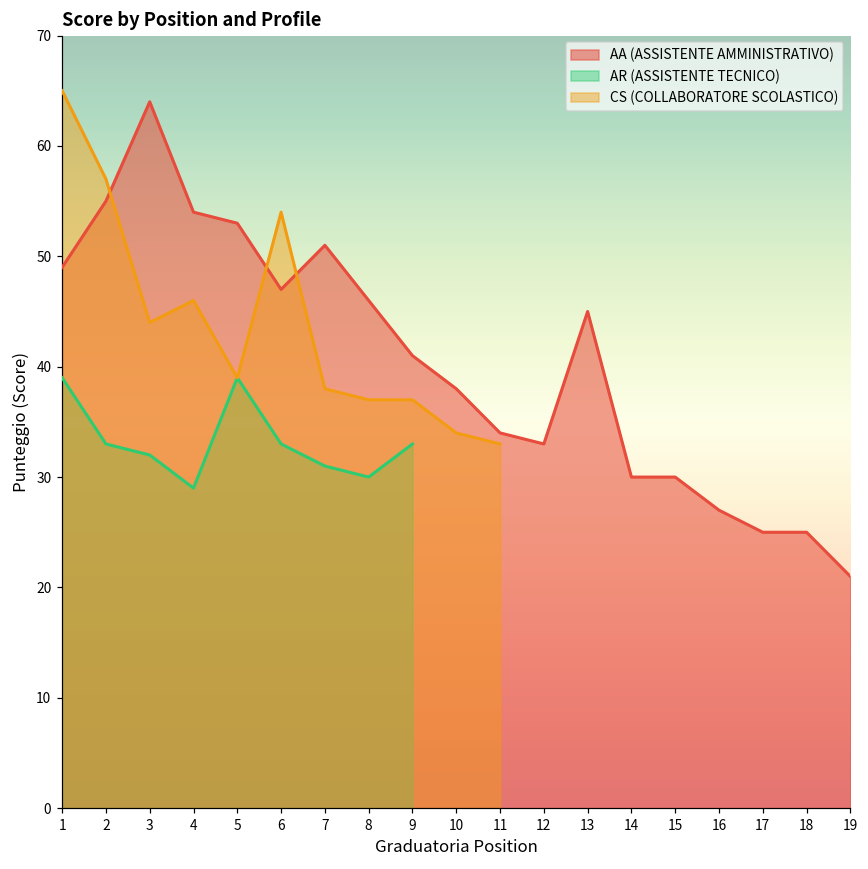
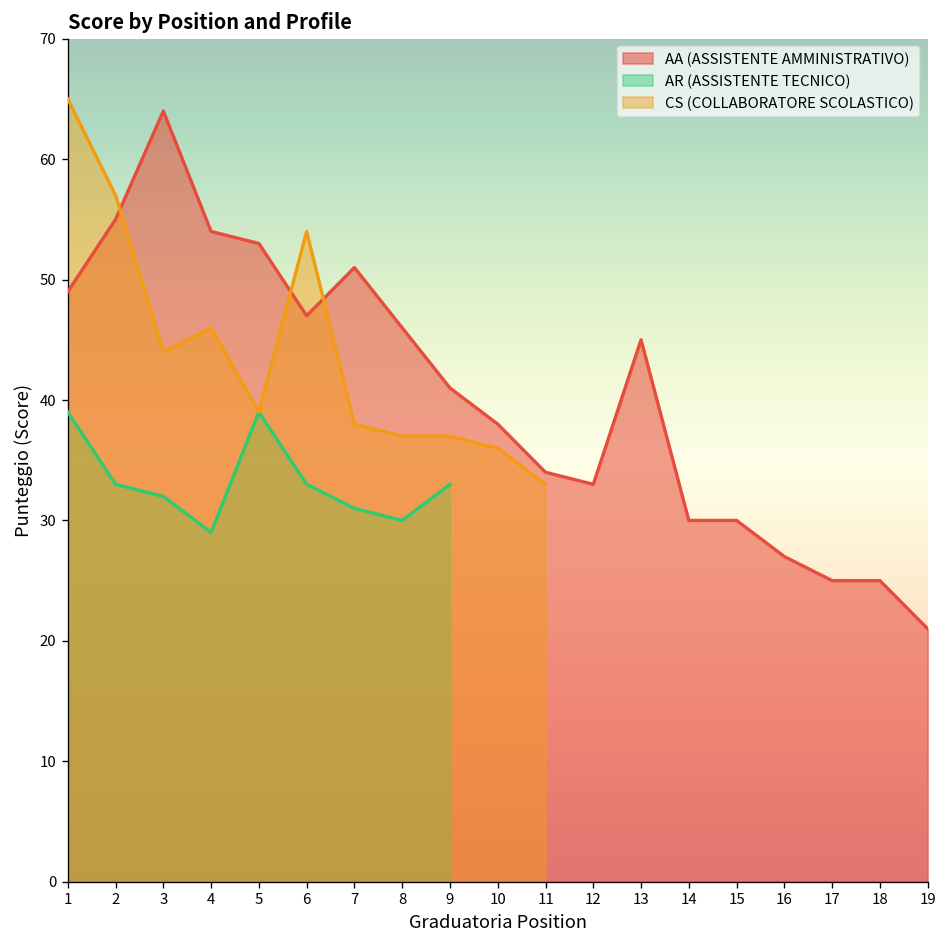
CS (COLLABORATORE SCOLASTICO), 10: 34 -> 36
